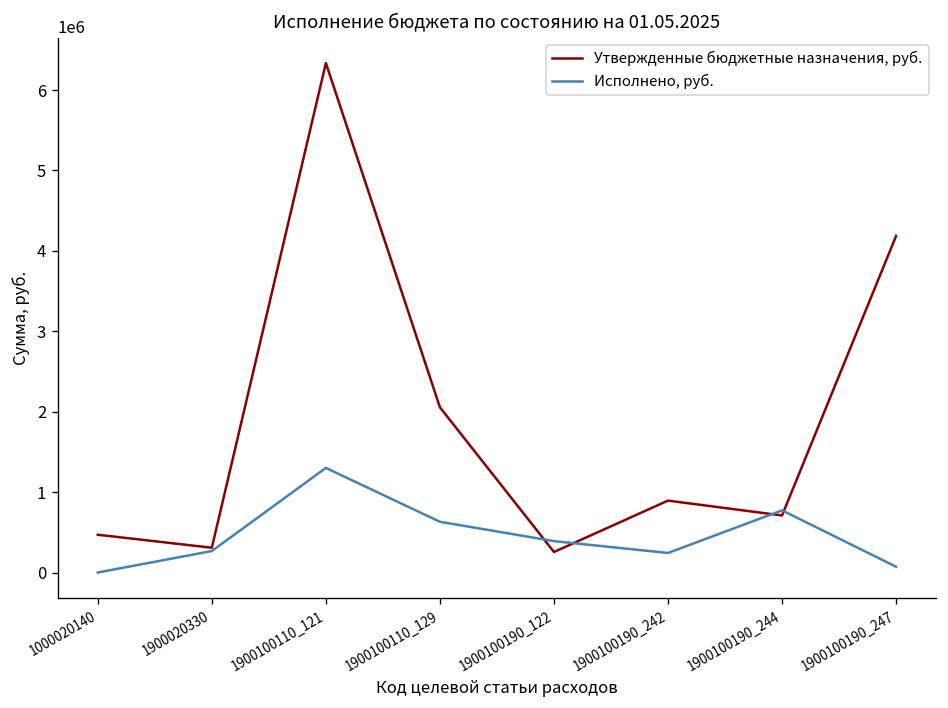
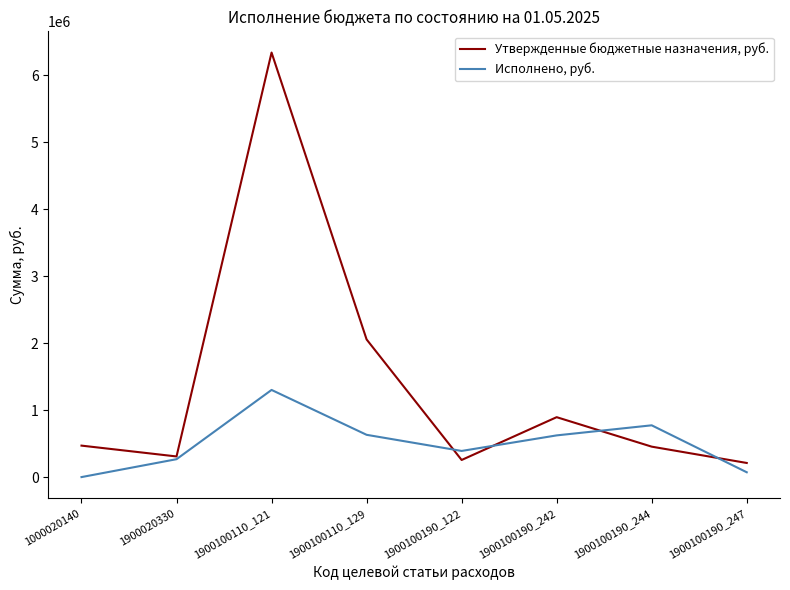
Исполнено, руб., 1900100190_242: 200000 -> 600000
Утвержденные бюджетные назначения, руб., 1900100190_244: 700000 -> 500000
Утвержденные бюджетные назначения, руб., 1900100190_247: 4200000 -> 200000
